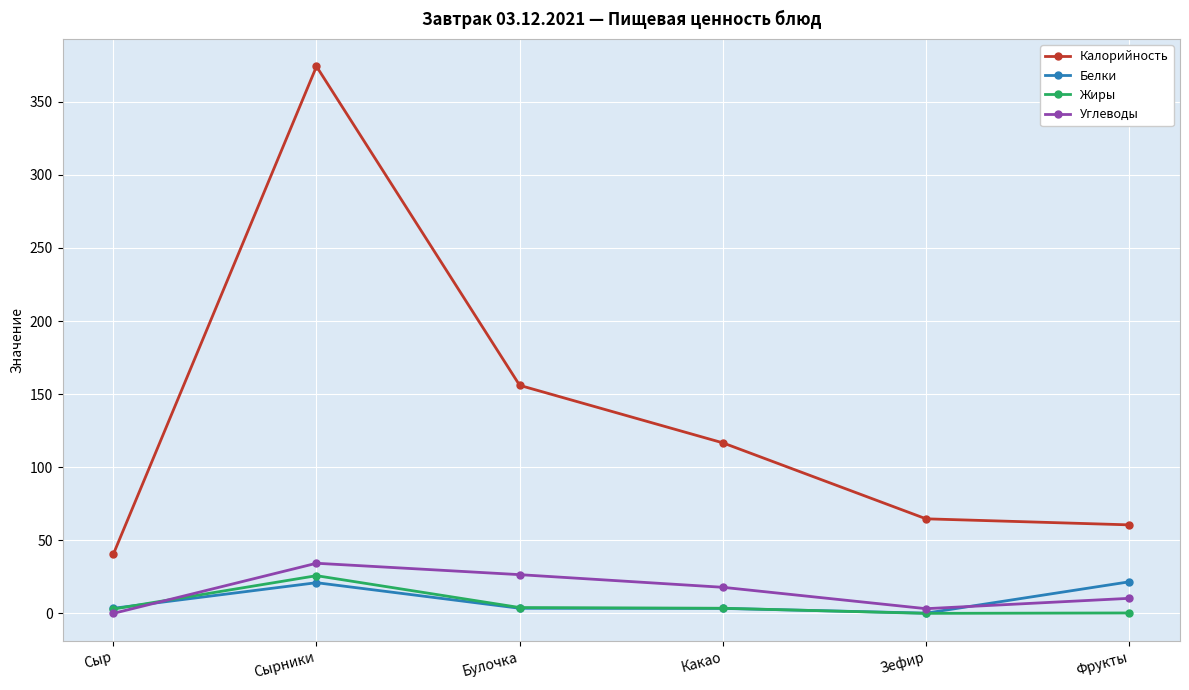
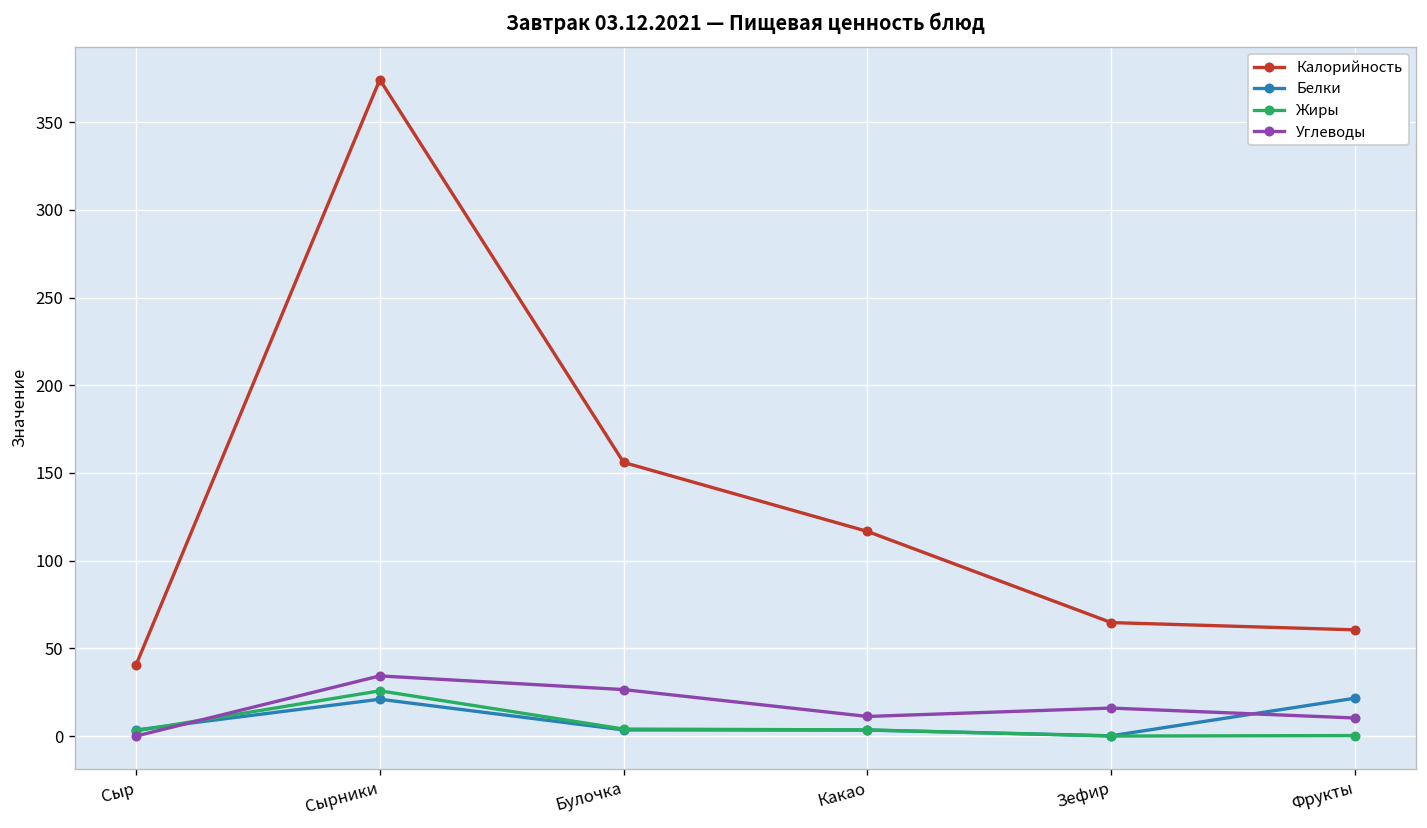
Углеводы, Какао: 18 -> 11
Углеводы, Зефир: 3 -> 16
